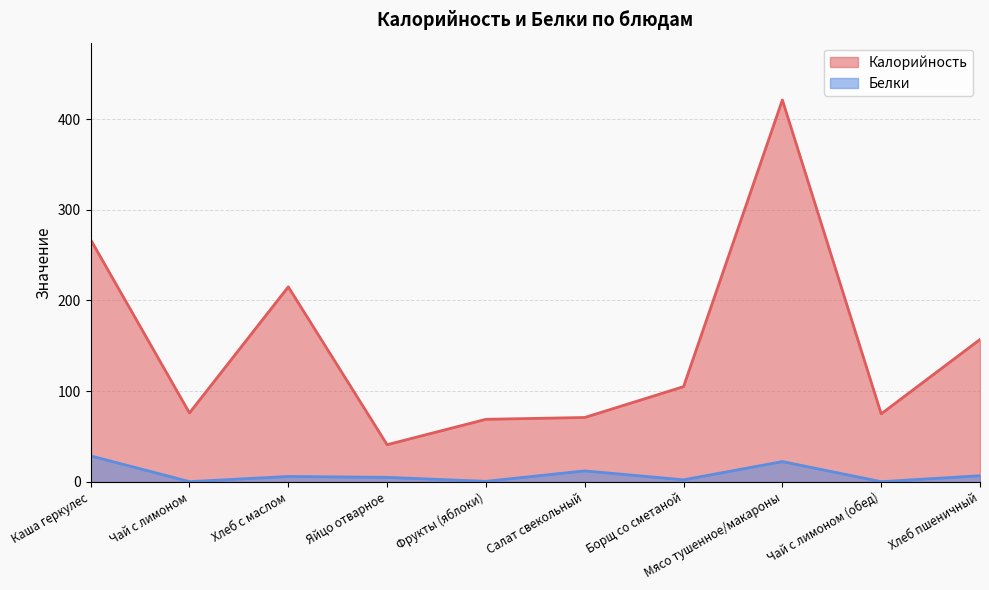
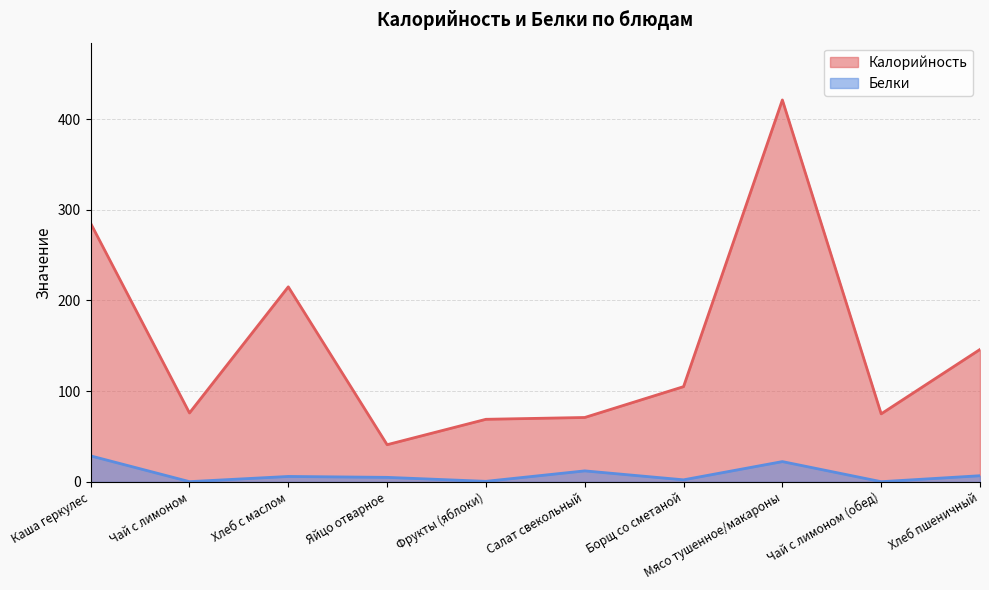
Калорийность, Каша геркулес: 270 -> 290
Калорийность, Хлеб пшеничный: 160 -> 150
